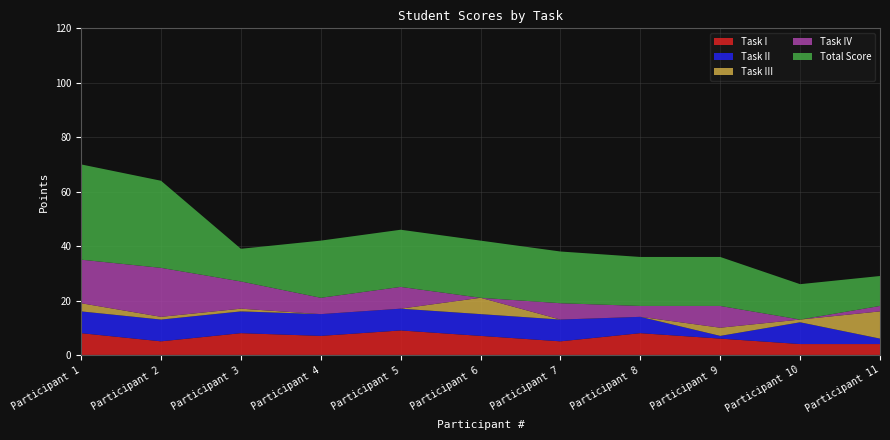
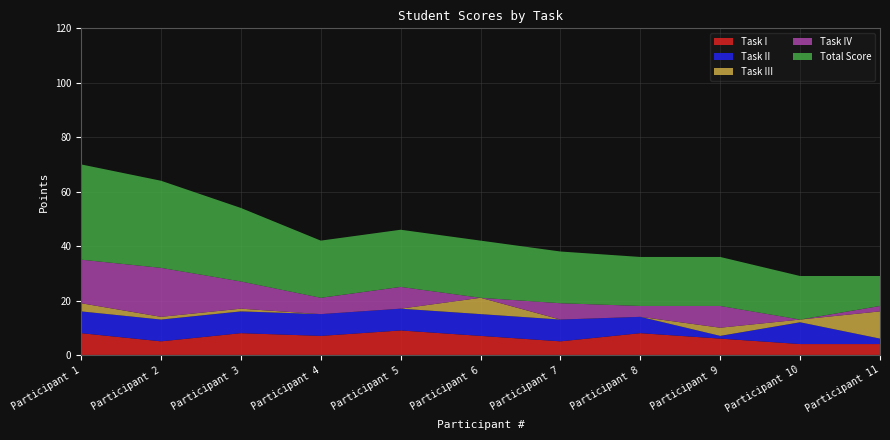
Total Score, Participant 3: 12 -> 27
Total Score, Participant 10: 13 -> 16
